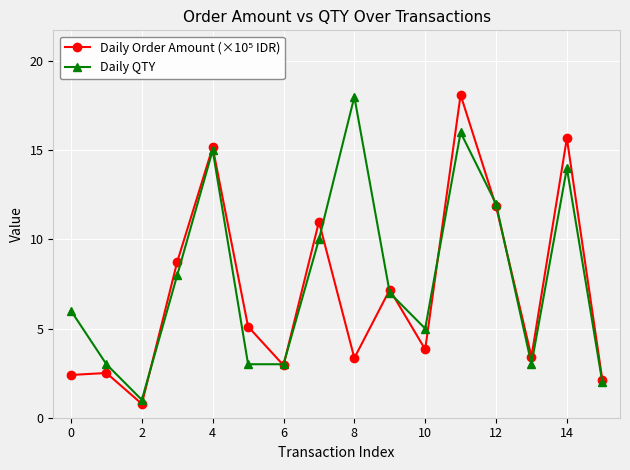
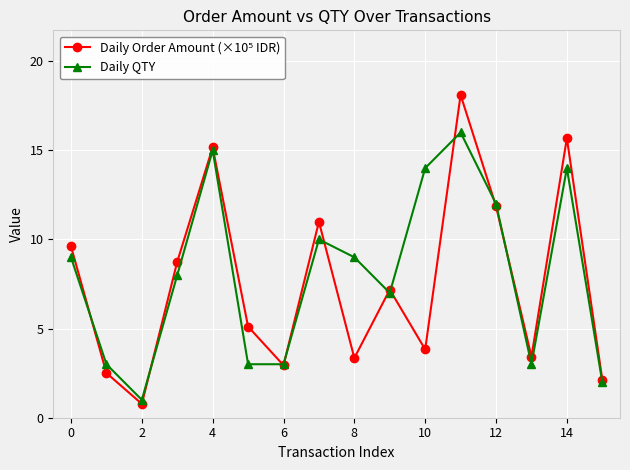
Daily Order Amount (×10⁵ IDR), 0: 2.4 -> 9.6
Daily QTY, 0: 6 -> 9
Daily QTY, 8: 18 -> 9
Daily QTY, 10: 5 -> 14
